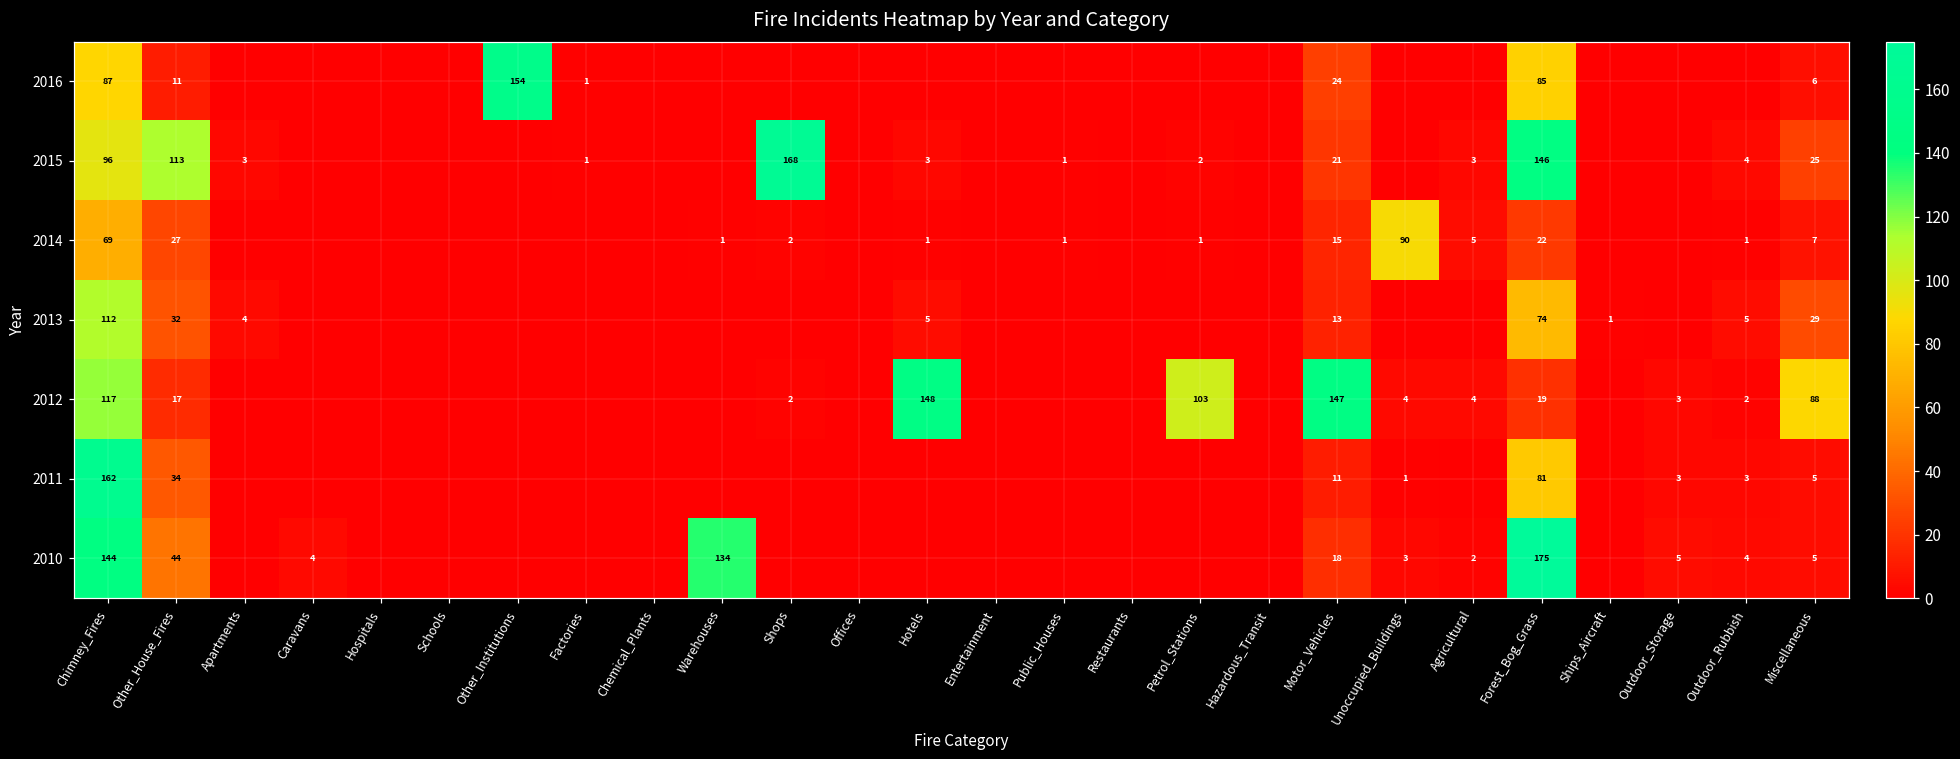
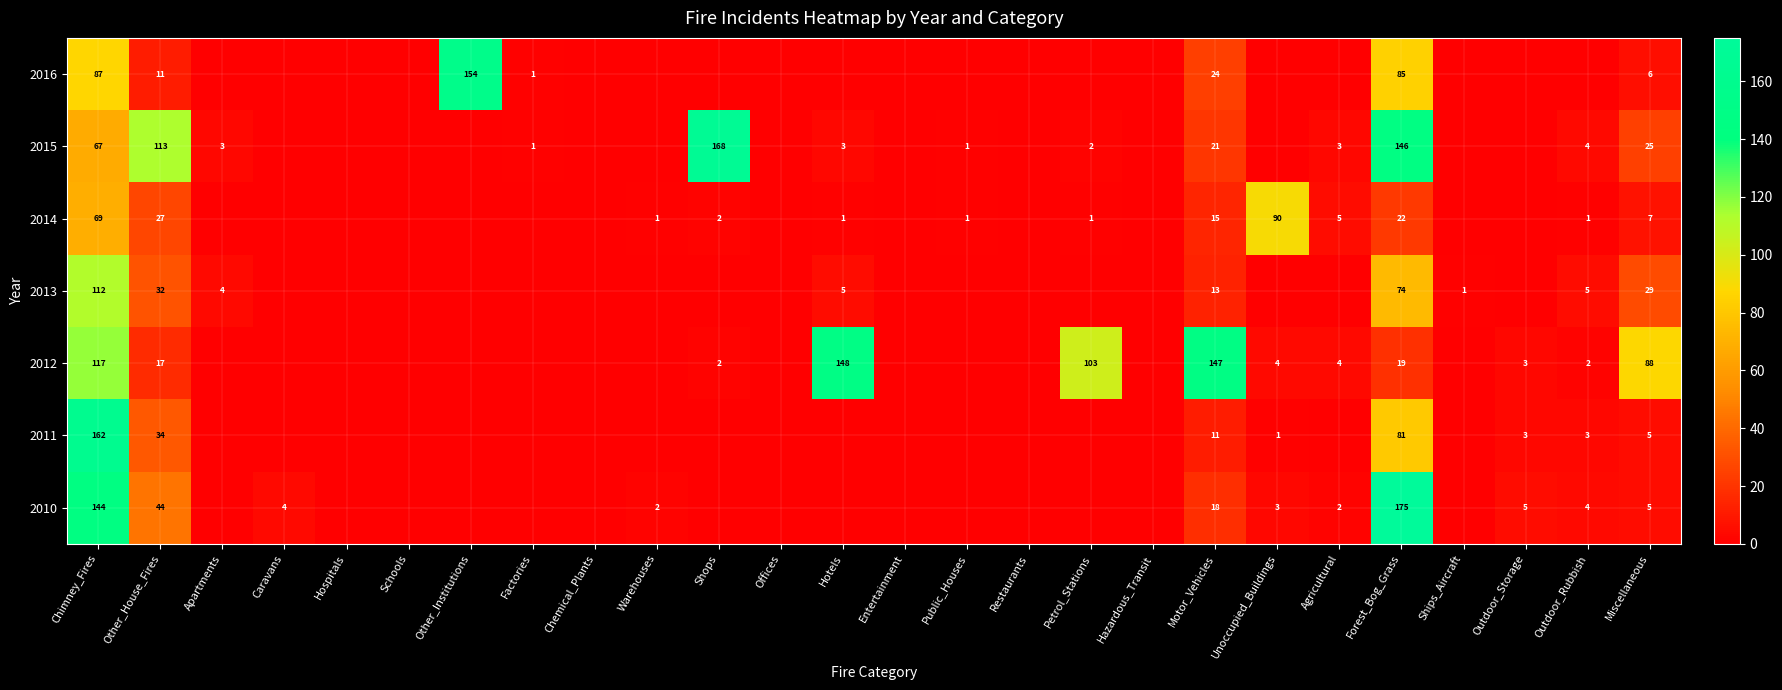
2015, Chimney_Fires: 96 -> 67
2010, Warehouses: 134 -> 2
